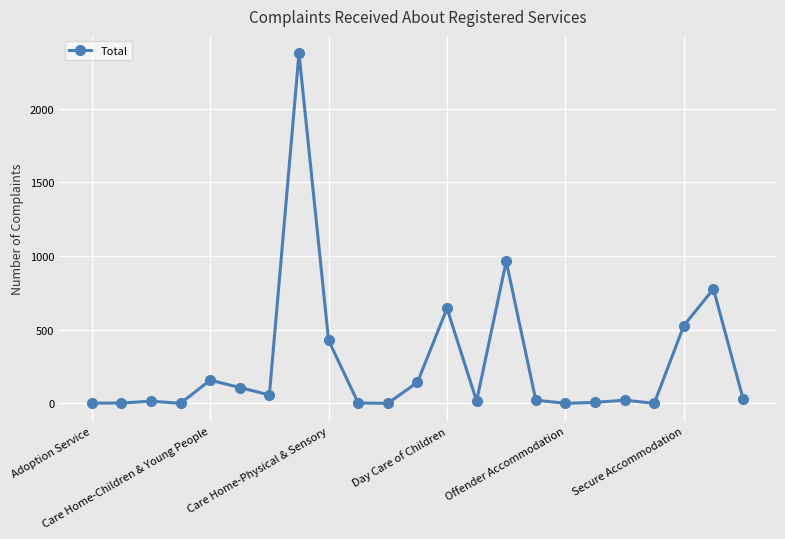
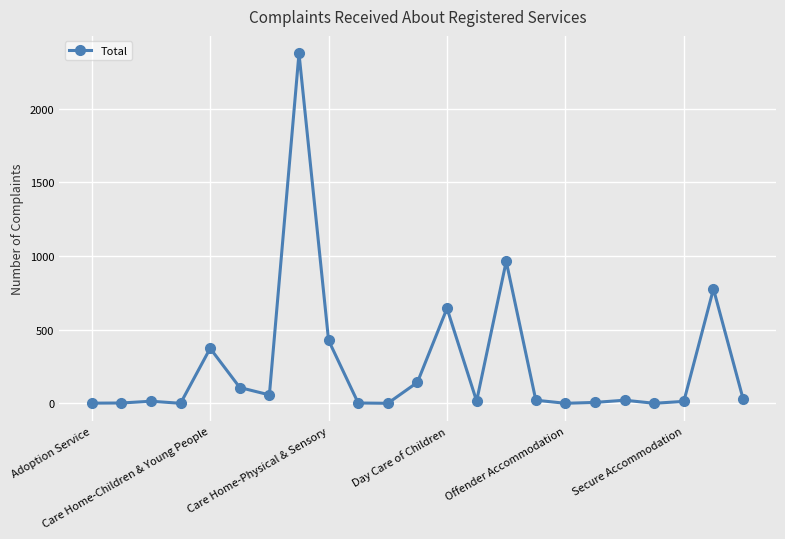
Care Home-Children & Young People: 160 -> 370
Secure Accommodation: 530 -> 10
